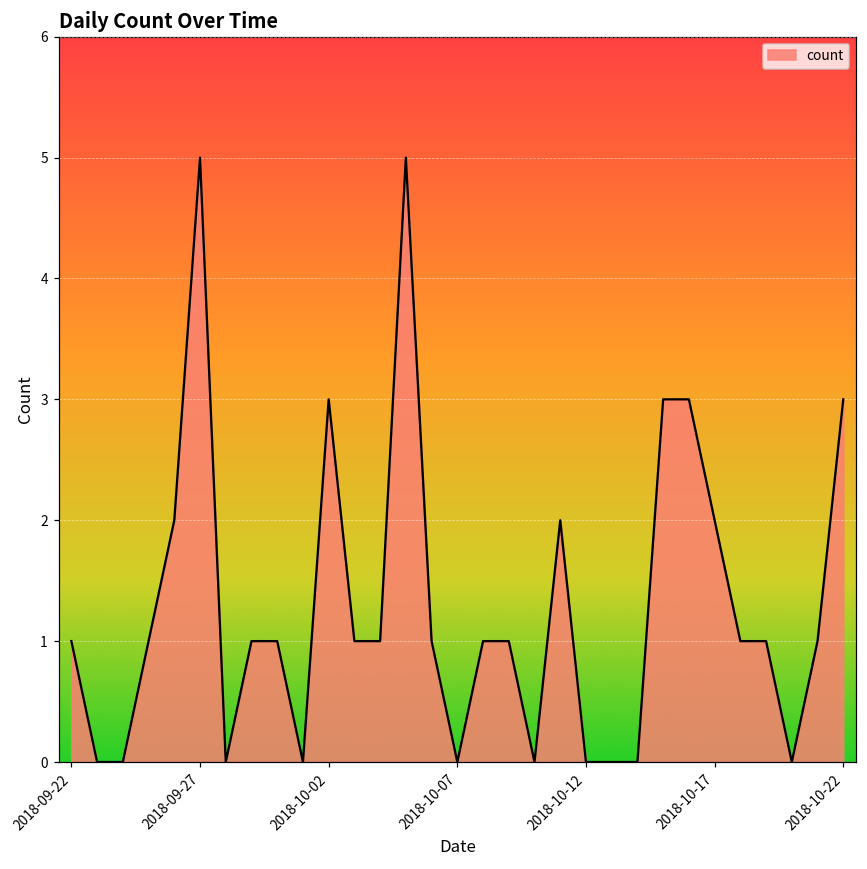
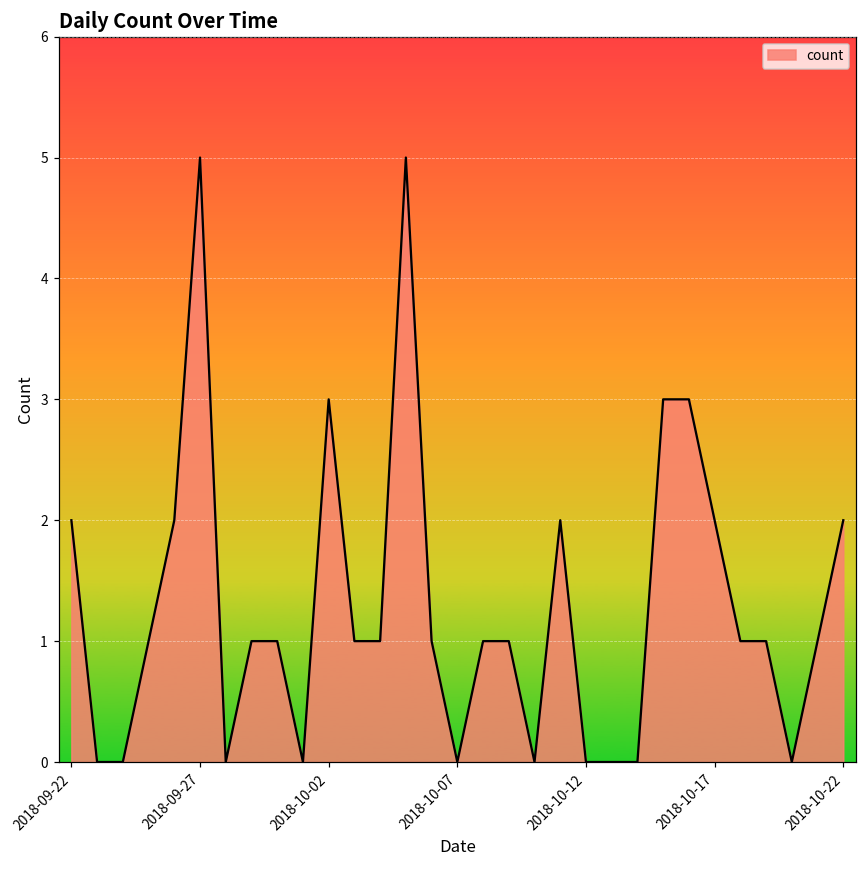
2018-09-22: 1 -> 2
2018-10-22: 3 -> 2
